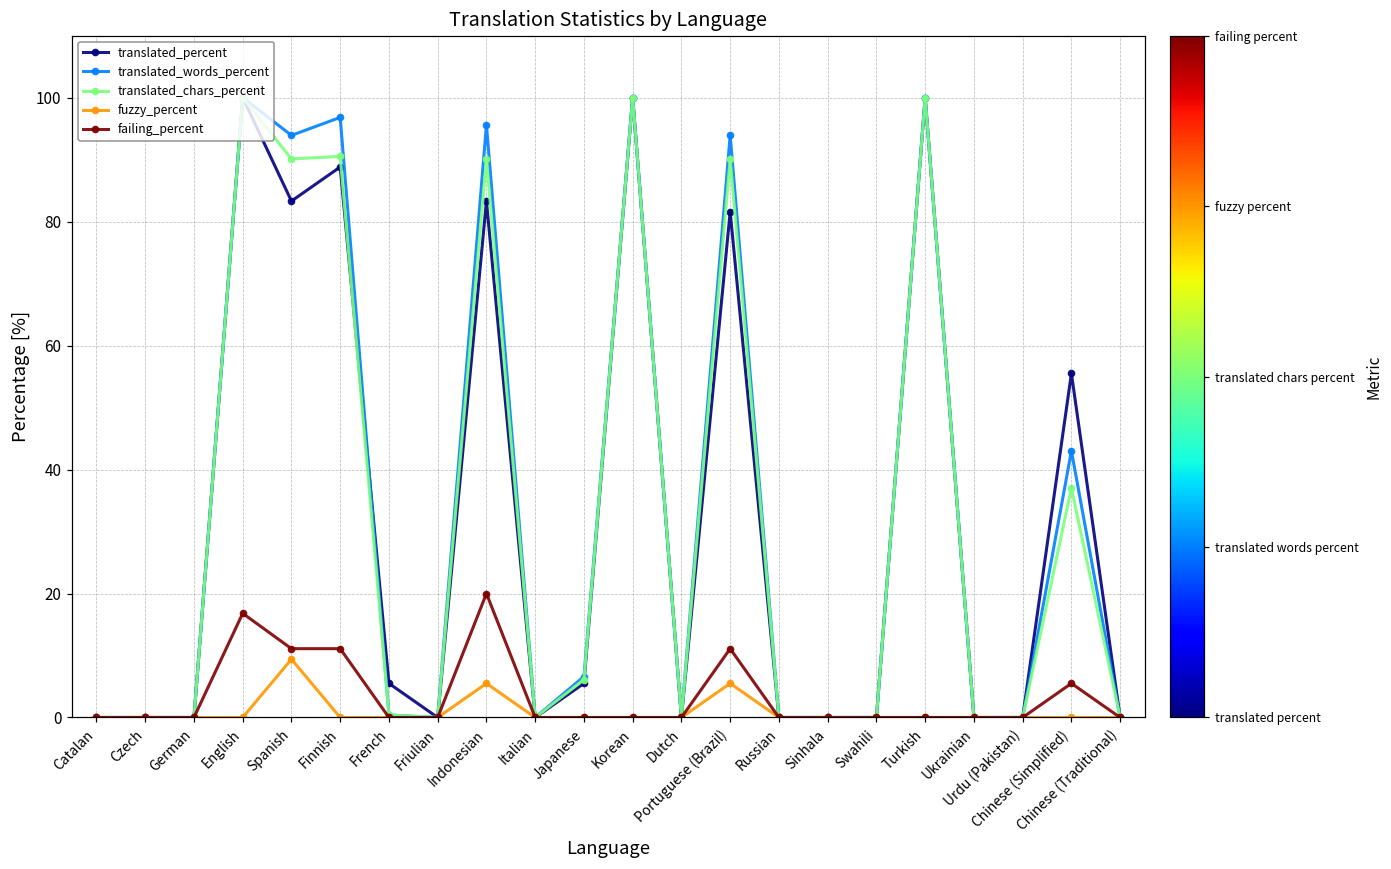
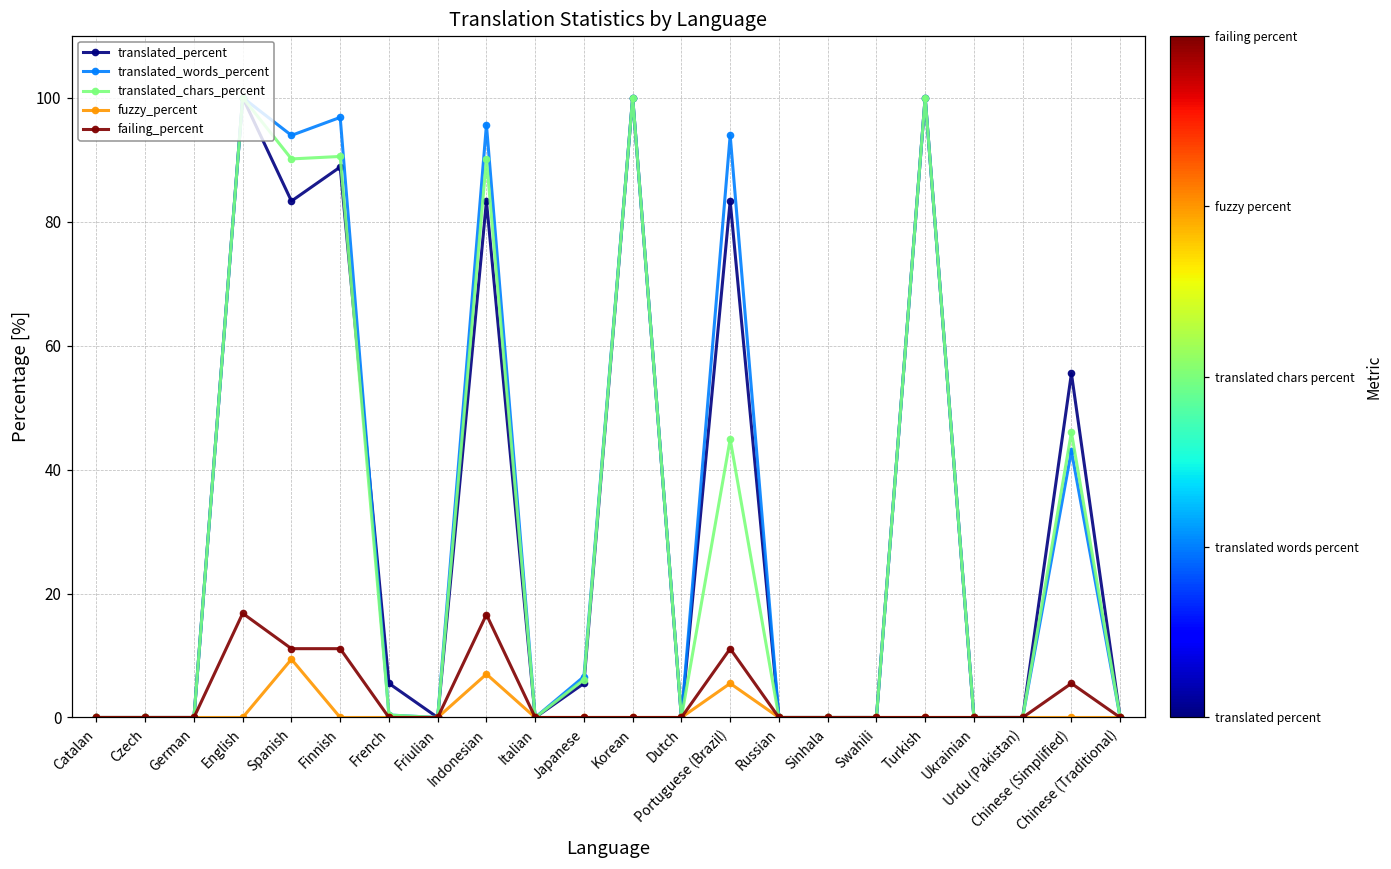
fuzzy_percent, Indonesian: 6 -> 7
failing_percent, Indonesian: 20 -> 17
translated_percent, Portuguese (Brazil): 82 -> 83
translated_chars_percent, Portuguese (Brazil): 90 -> 45
translated_chars_percent, Chinese (Simplified): 37 -> 46
